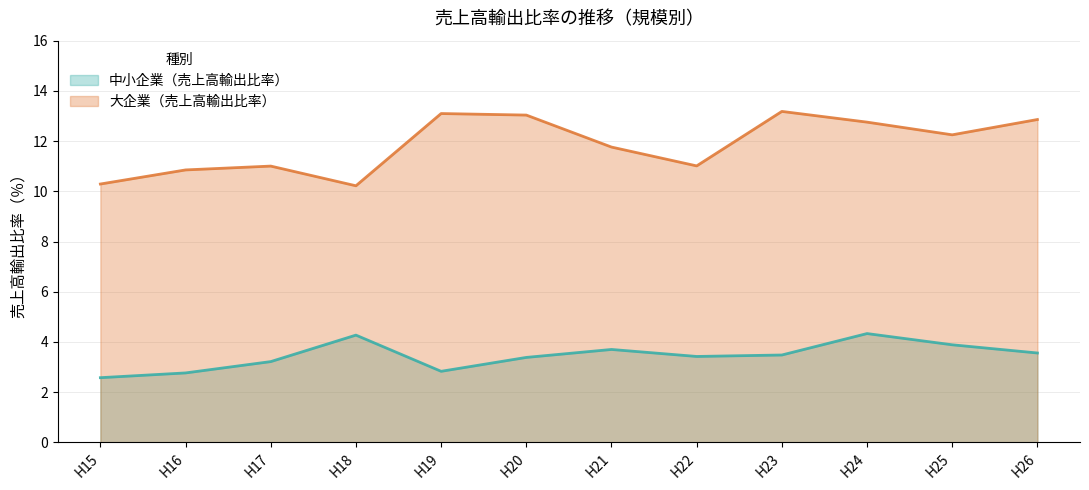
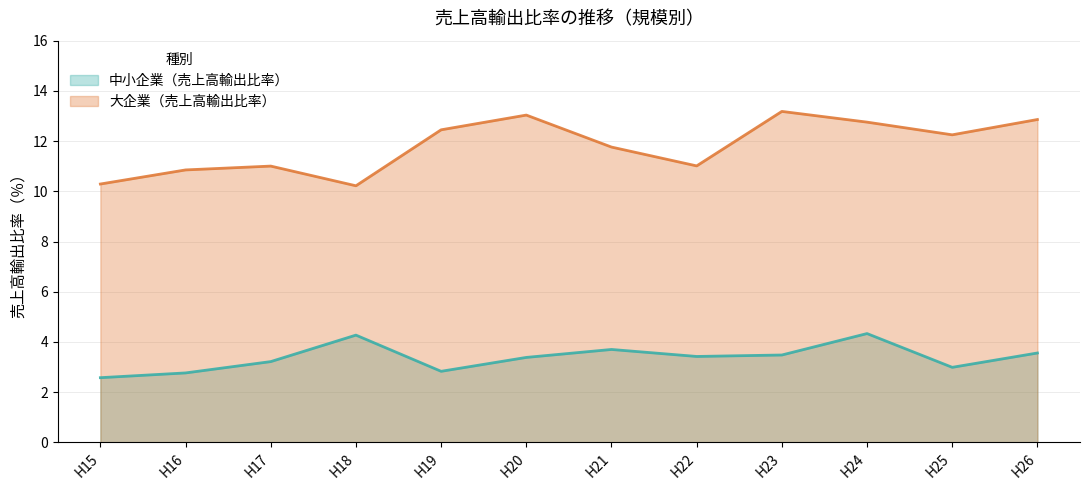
大企業（売上高輸出比率）, H19: 13.1 -> 12.4
中小企業（売上高輸出比率）, H25: 3.9 -> 3.0
